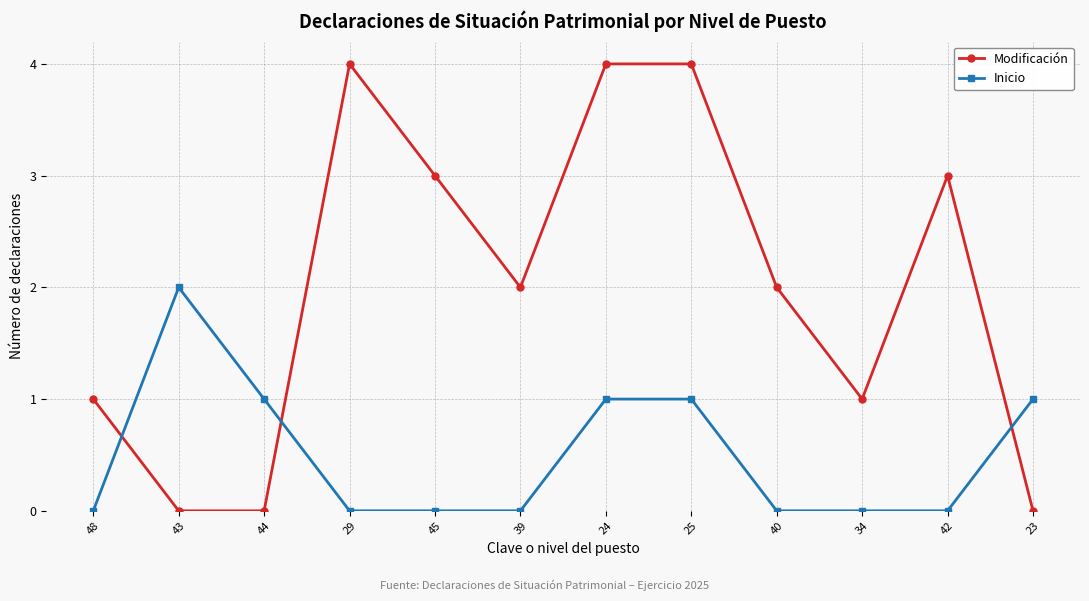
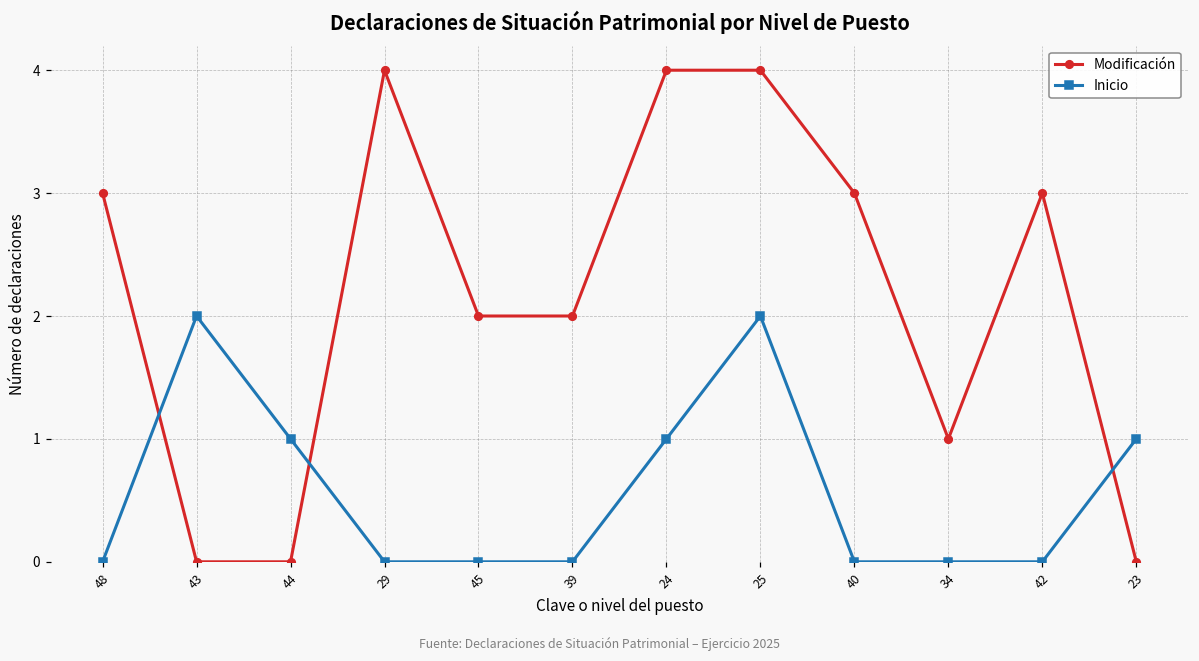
Modificación, 48: 1 -> 3
Modificación, 45: 3 -> 2
Inicio, 25: 1 -> 2
Modificación, 40: 2 -> 3
